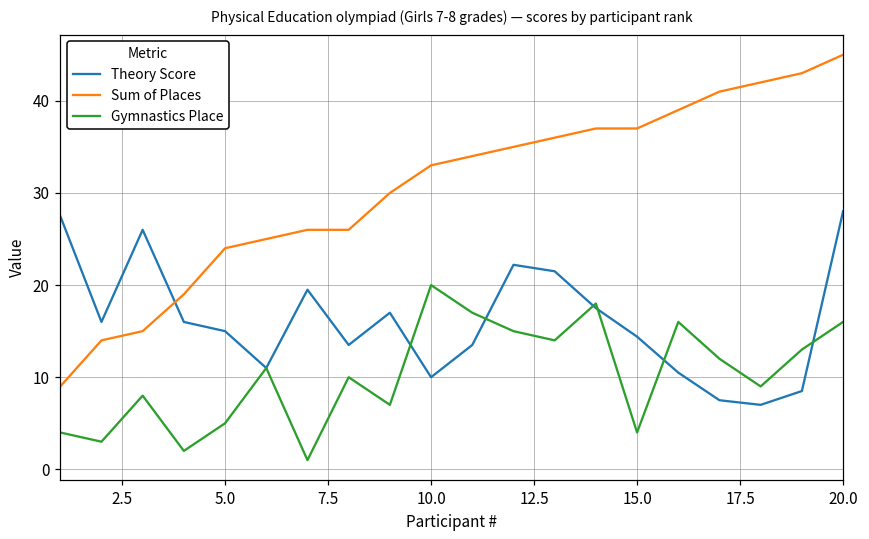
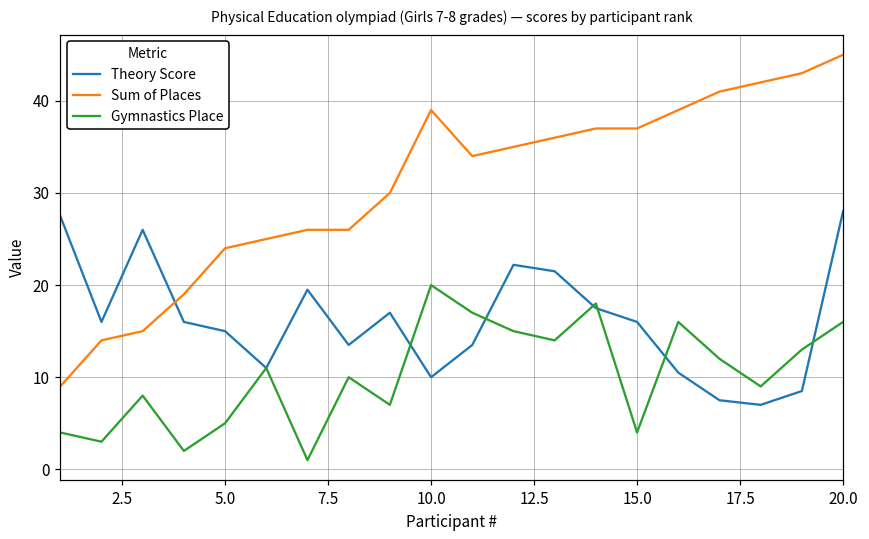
Sum of Places, 10.0: 33 -> 39
Theory Score, 15.0: 14 -> 16
